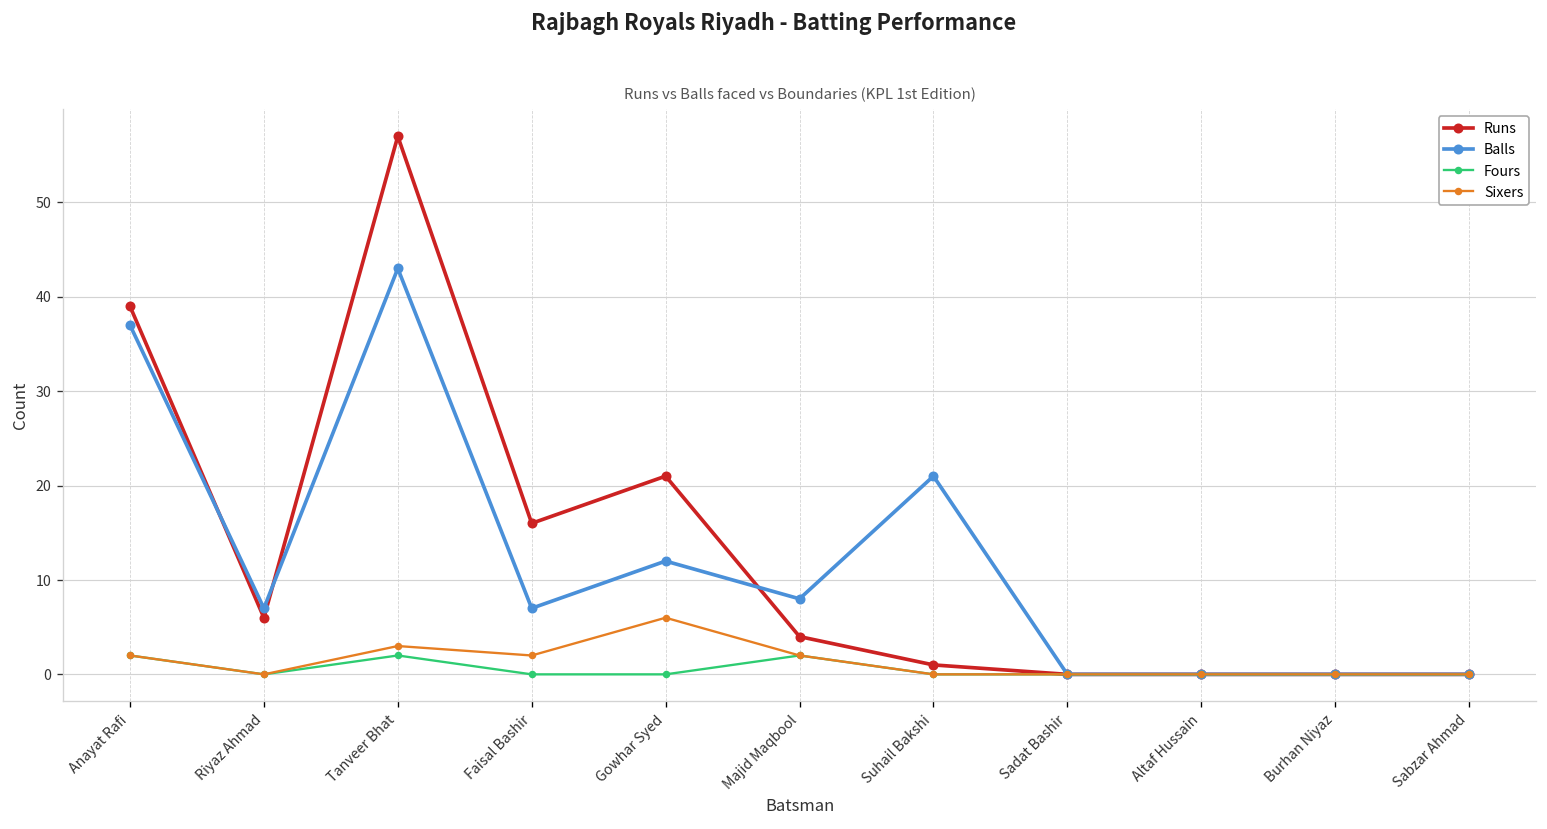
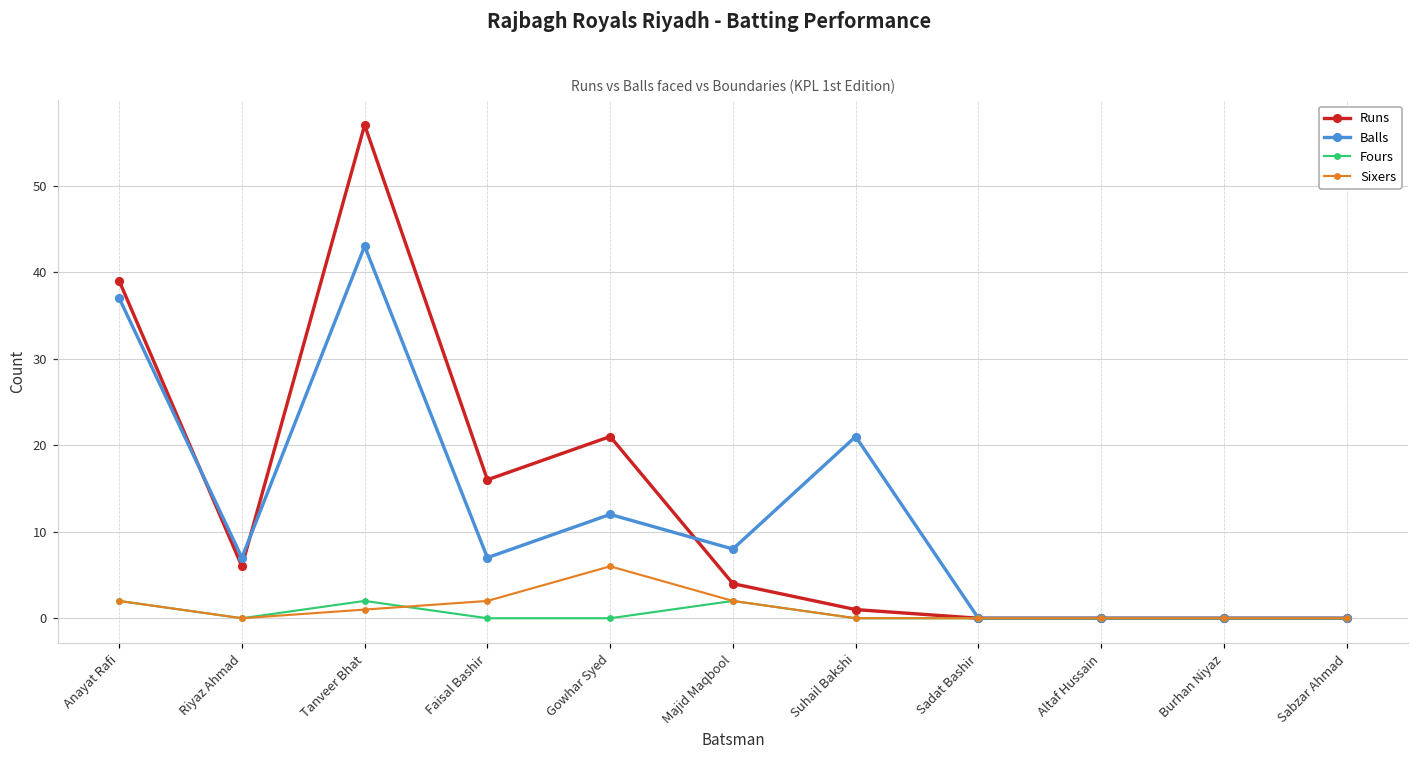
Sixers, Tanveer Bhat: 3 -> 1
